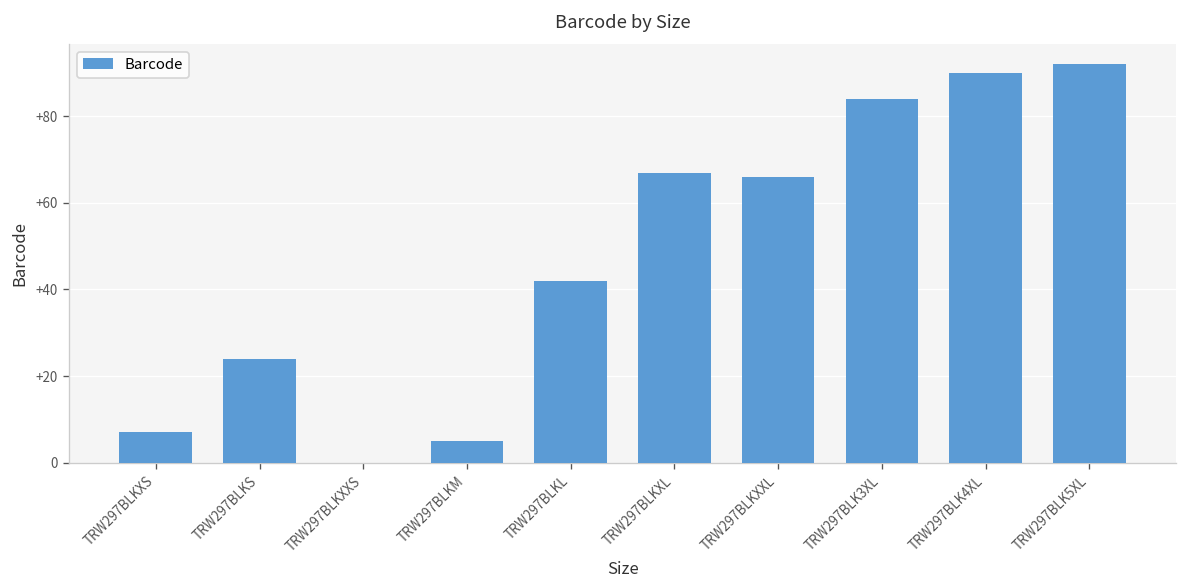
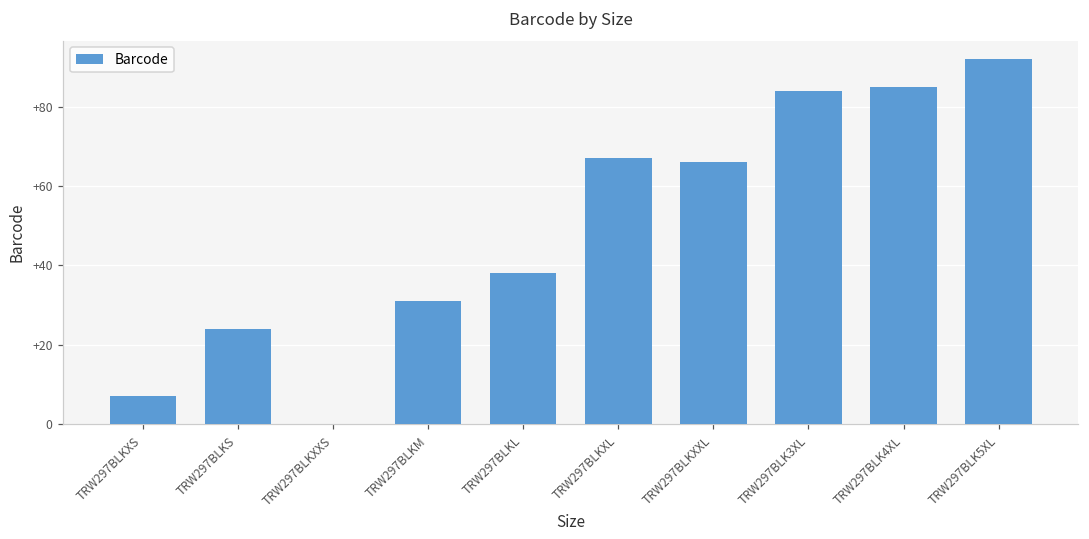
TRW297BLKM: +5 -> +31
TRW297BLKL: +42 -> +38
TRW297BLK4XL: +90 -> +85
